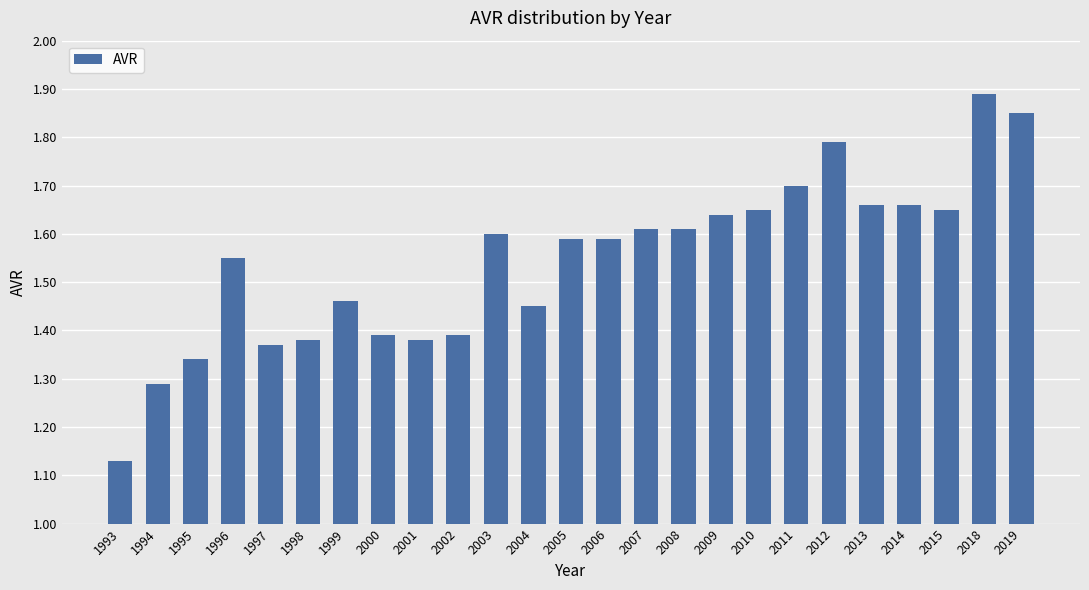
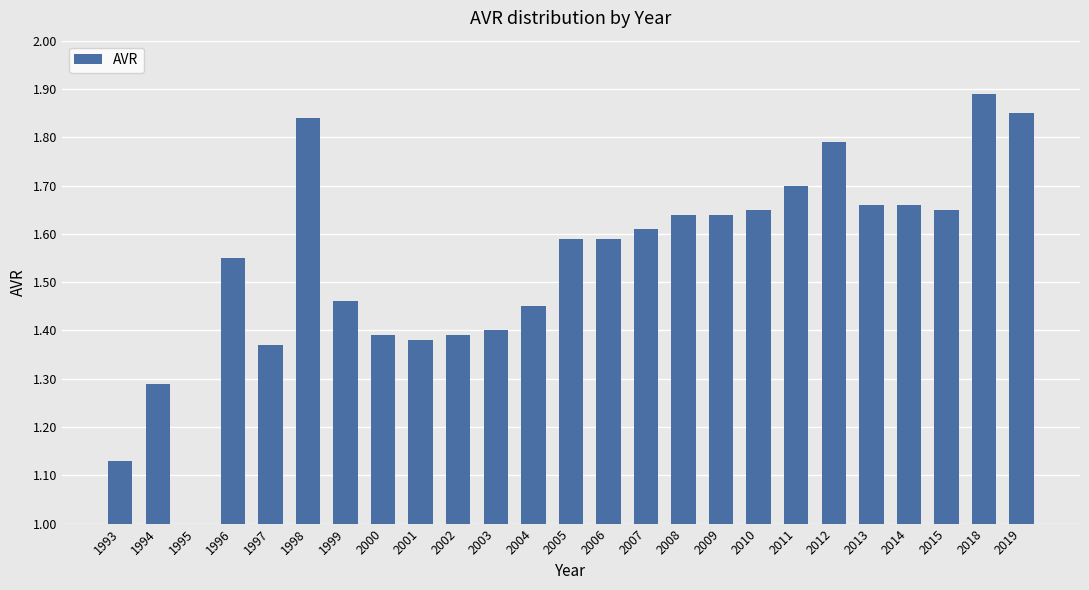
1995: 1.34 -> 1.00
1998: 1.38 -> 1.84
2003: 1.6 -> 1.4
2008: 1.61 -> 1.64
